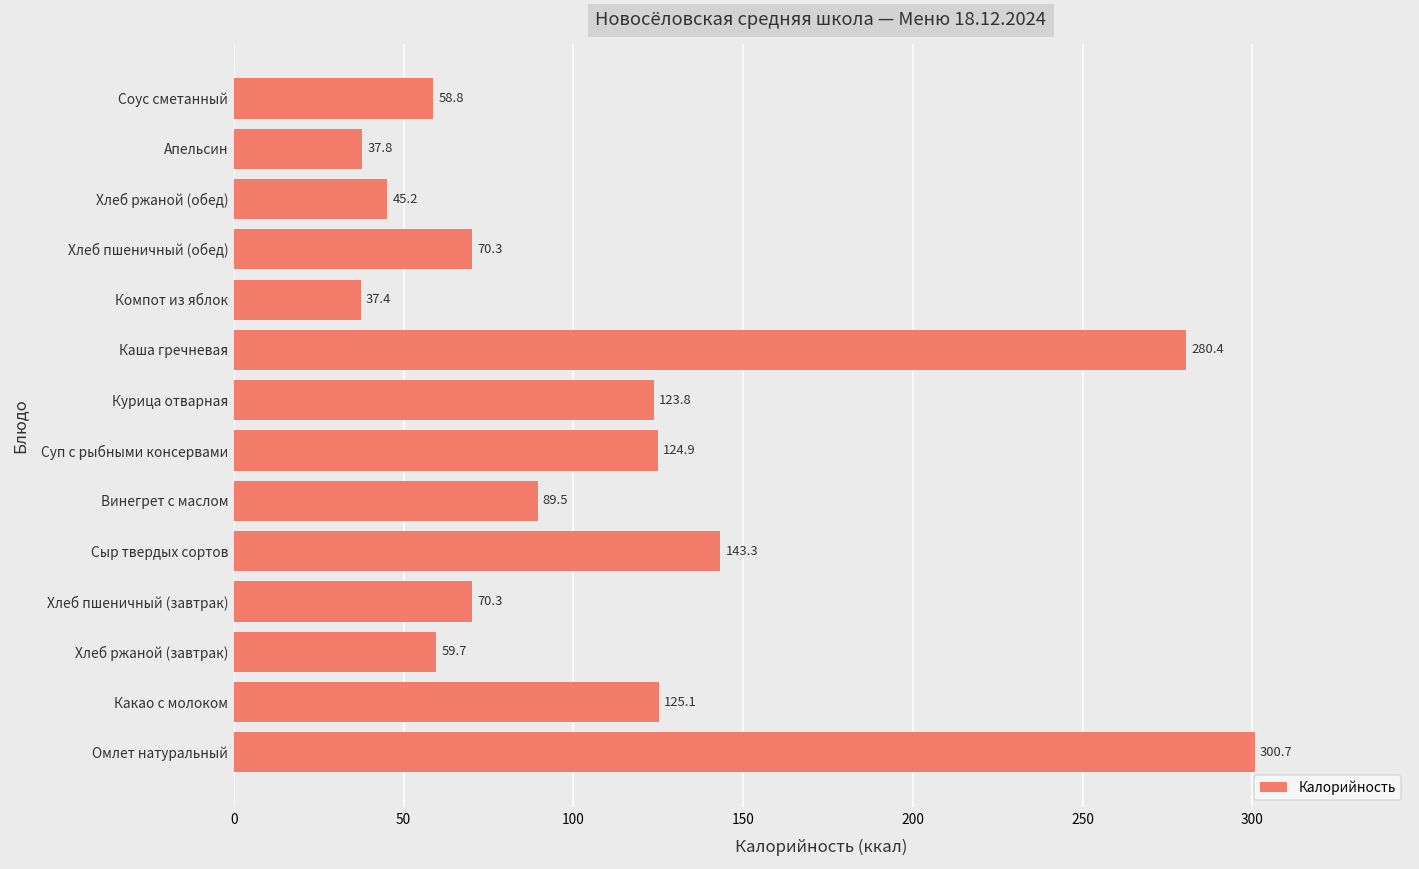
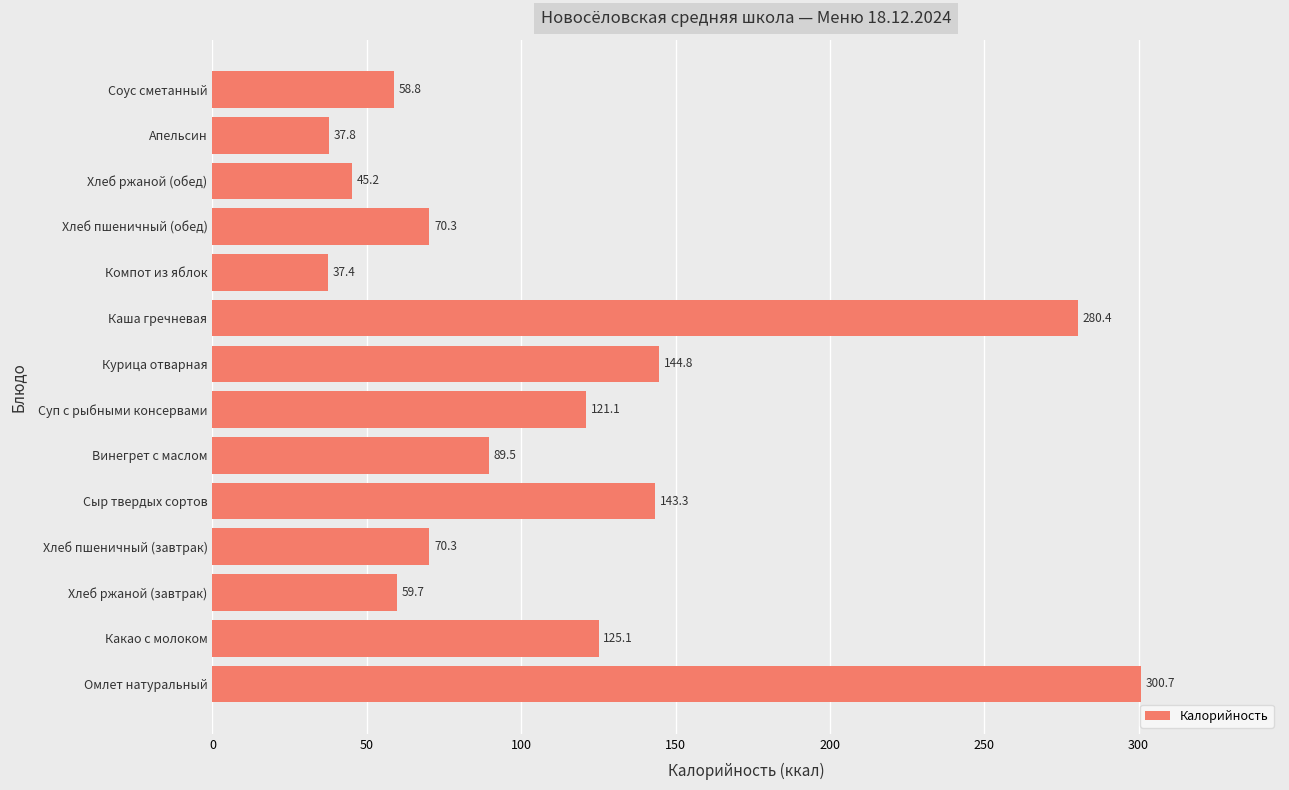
Курица отварная: 123.8 -> 144.8
Суп с рыбными консервами: 124.9 -> 121.1
